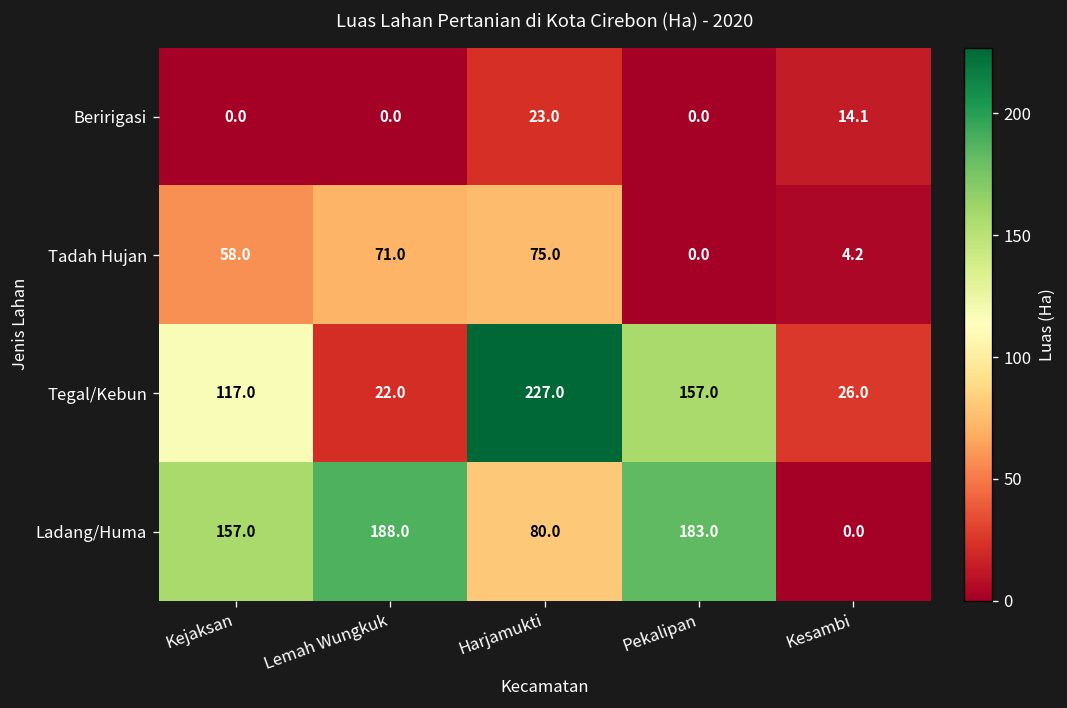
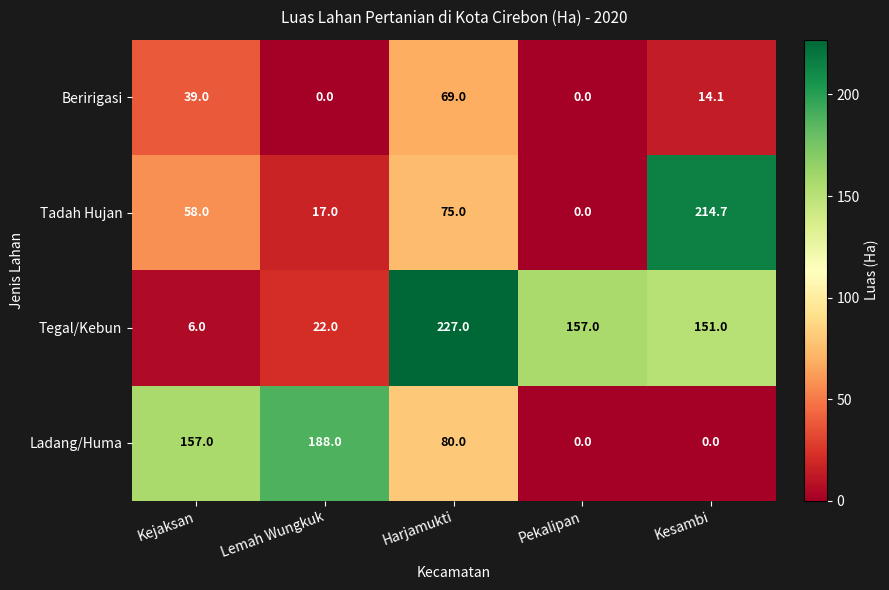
Beririgasi, Kejaksan: 0.0 -> 39.0
Beririgasi, Harjamukti: 23.0 -> 69.0
Tadah Hujan, Lemah Wungkuk: 71.0 -> 17.0
Tadah Hujan, Kesambi: 4.2 -> 214.7
Tegal/Kebun, Kejaksan: 117.0 -> 6.0
Tegal/Kebun, Kesambi: 26.0 -> 151.0
Ladang/Huma, Pekalipan: 183.0 -> 0.0
